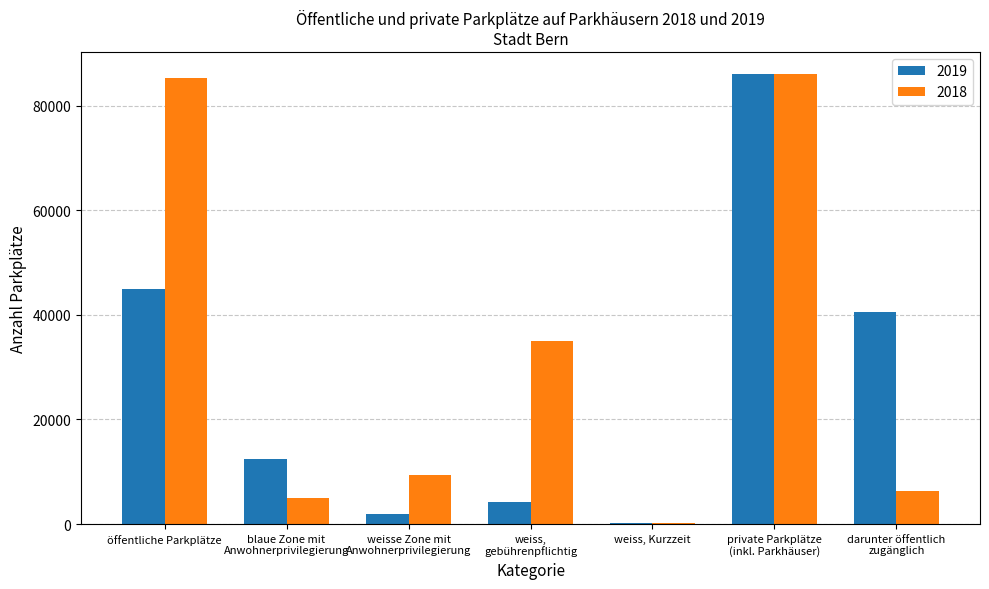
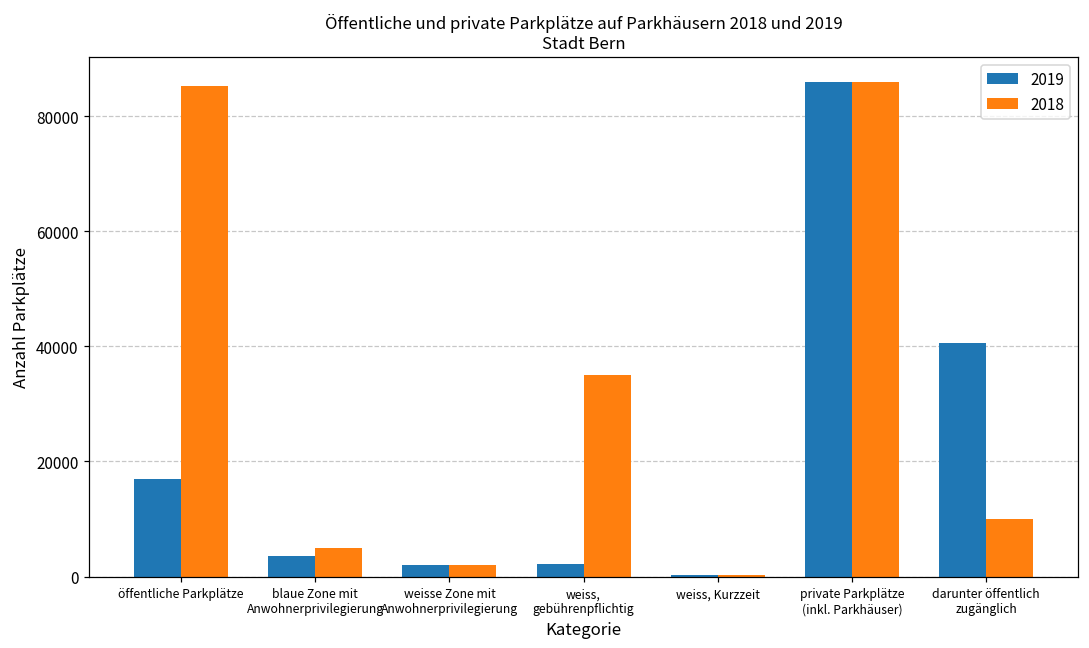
2019, öffentliche Parkplätze: 45000 -> 17000
2019, blaue Zone mit Anwohnerprivilegierung: 12000 -> 4000
2018, weisse Zone mit Anwohnerprivilegierung: 9000 -> 2000
2019, weiss, gebührenpflichtig: 4000 -> 2000
2018, darunter öffentlich zugänglich: 6000 -> 10000
